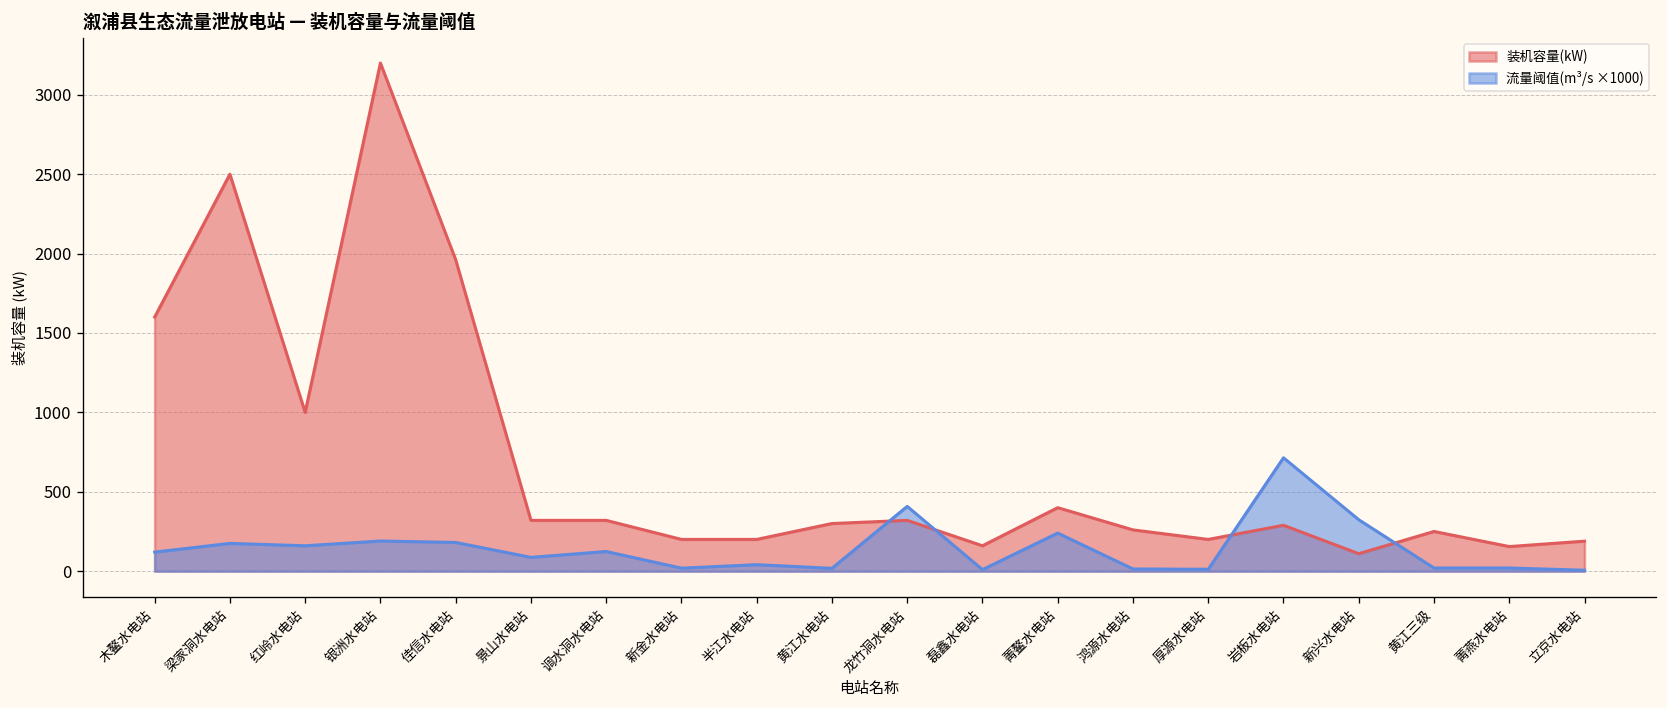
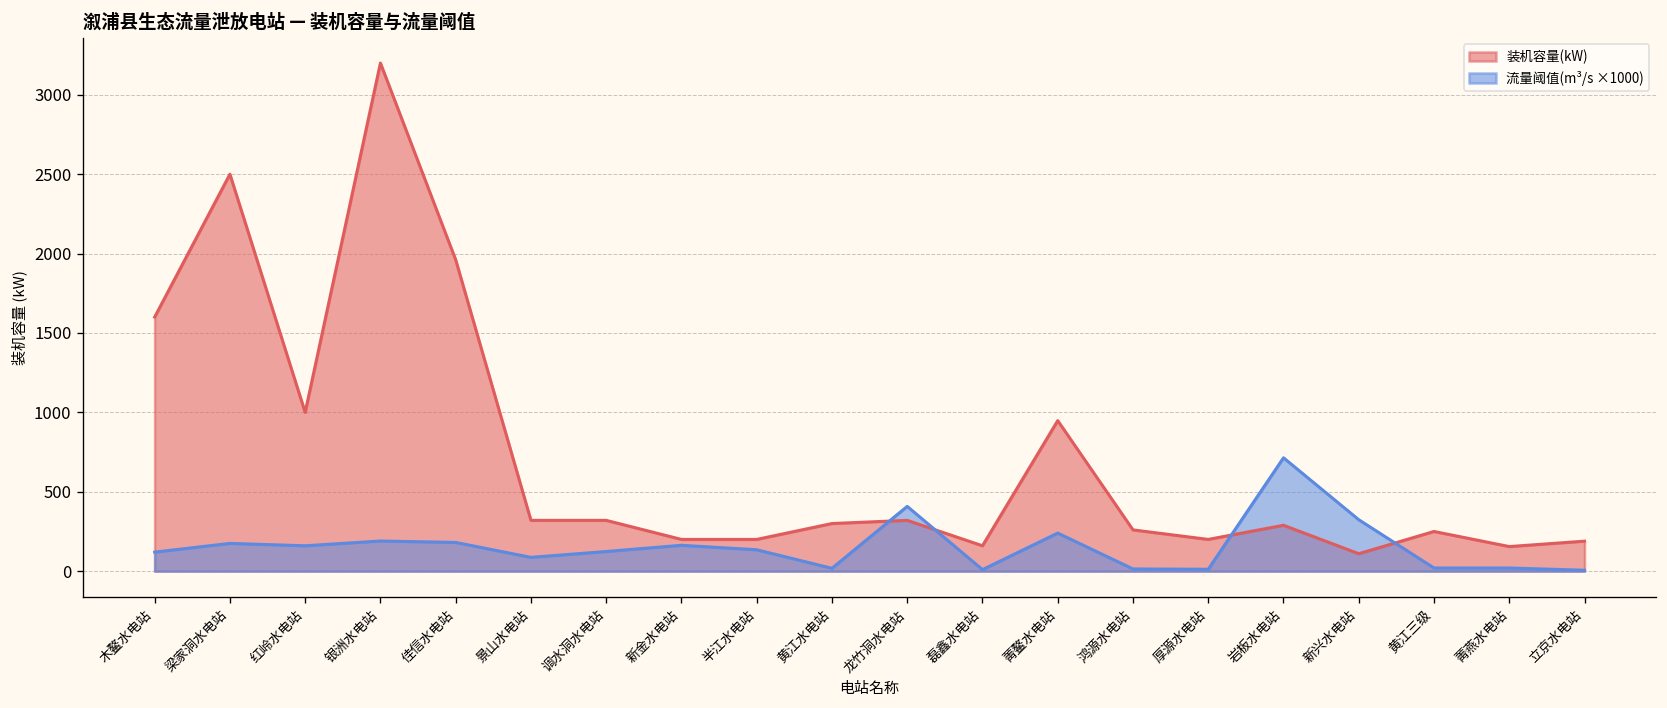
流量阈值(m³/s ×1000), 新金水电站: 20 -> 160
流量阈值(m³/s ×1000), 半江水电站: 40 -> 140
装机容量(kW), 菁鳌水电站: 400 -> 950
